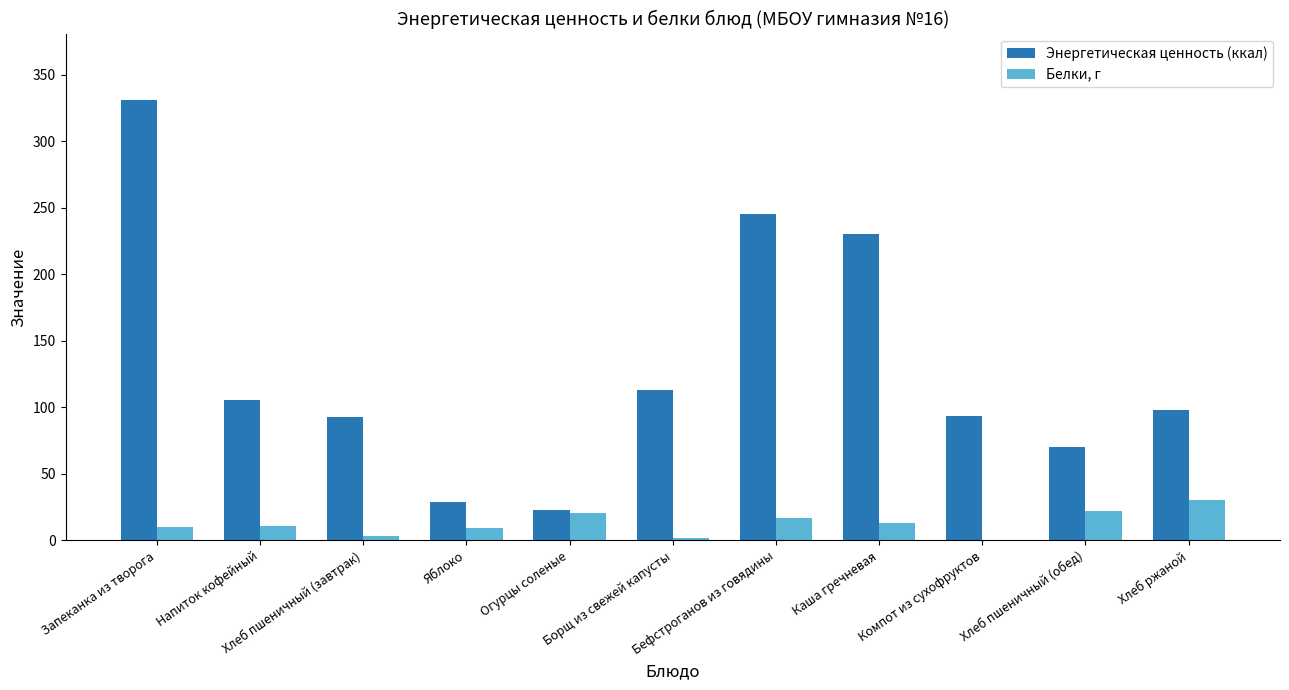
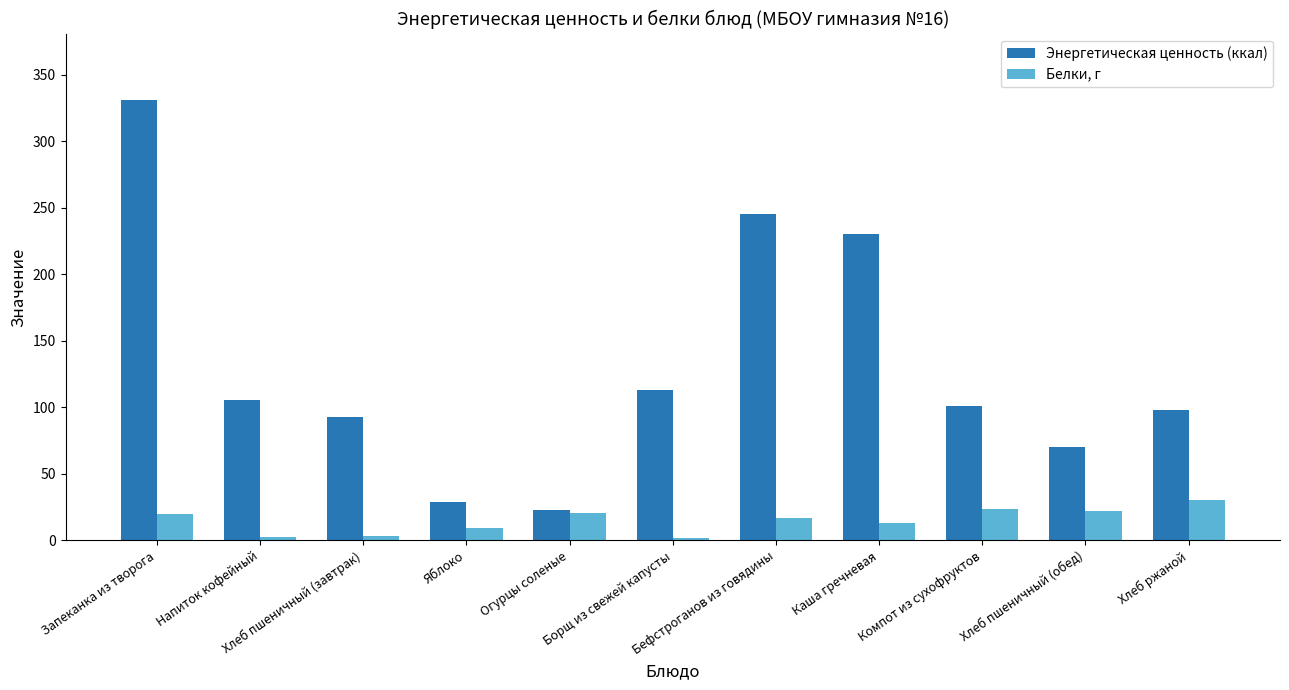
Белки, г, Запеканка из творога: 10 -> 20
Белки, г, Напиток кофейный: 11 -> 3
Энергетическая ценность (ккал), Компот из сухофруктов: 94 -> 101
Белки, г, Компот из сухофруктов: 0 -> 24
